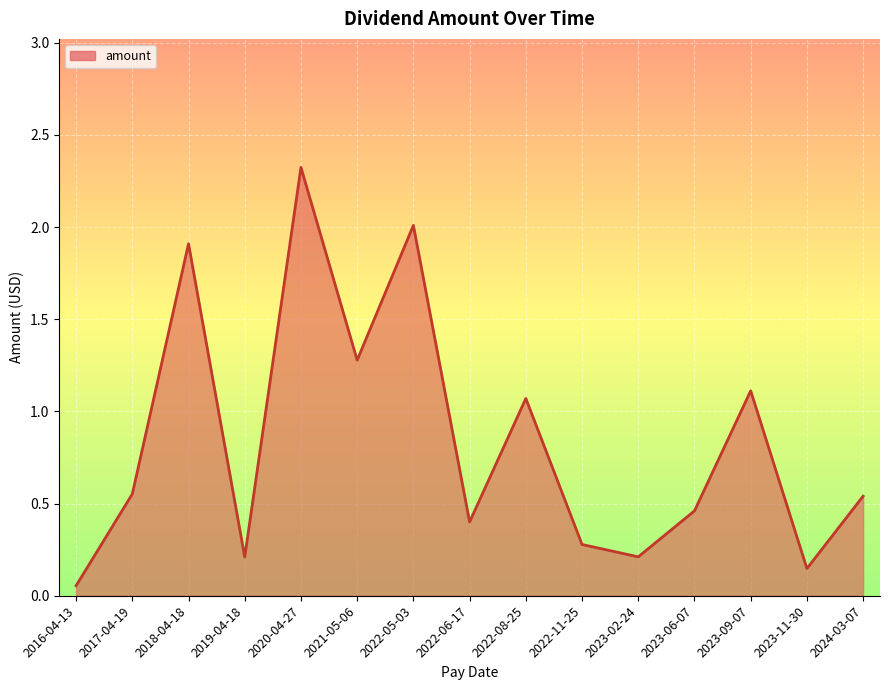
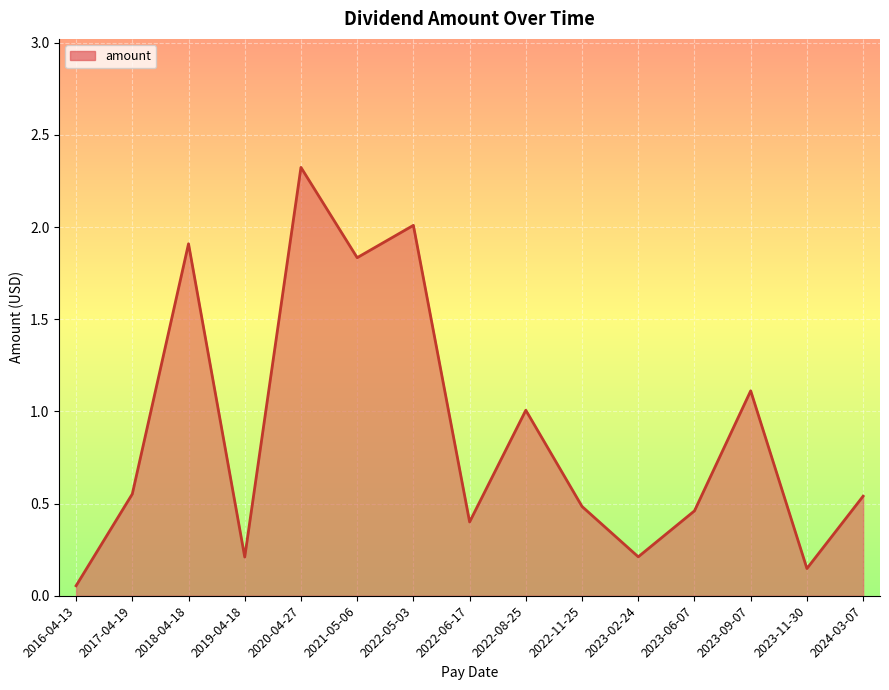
2021-05-06: 1.28 -> 1.83
2022-08-25: 1.07 -> 1.01
2022-11-25: 0.28 -> 0.48
